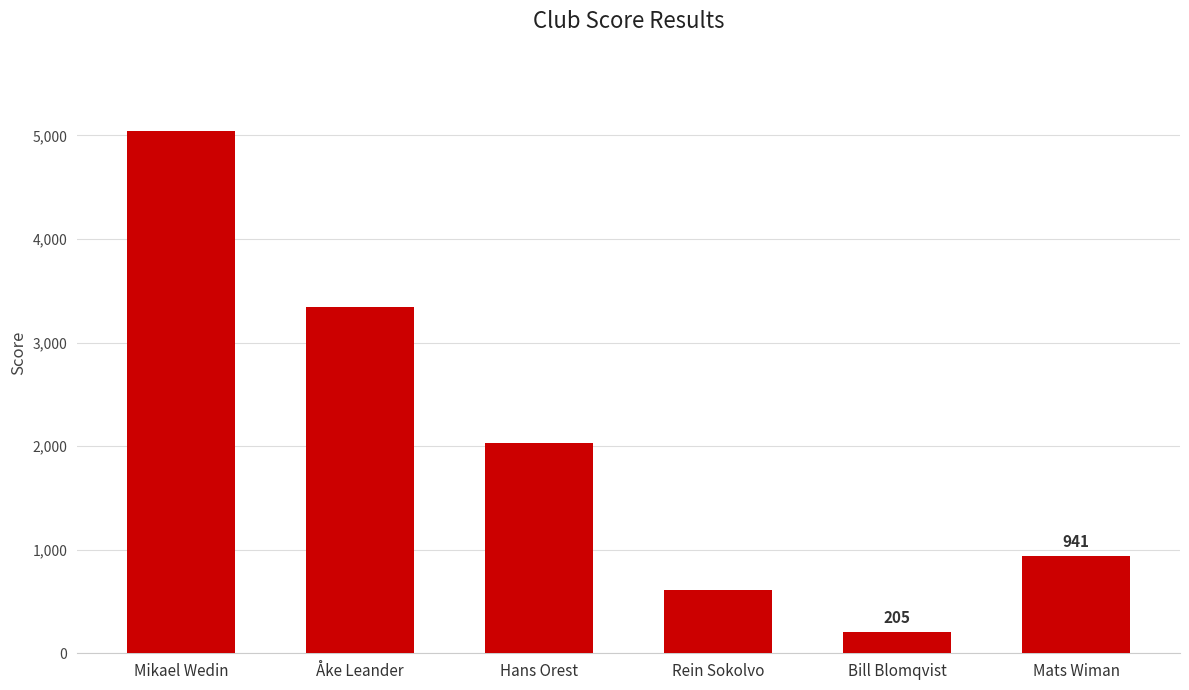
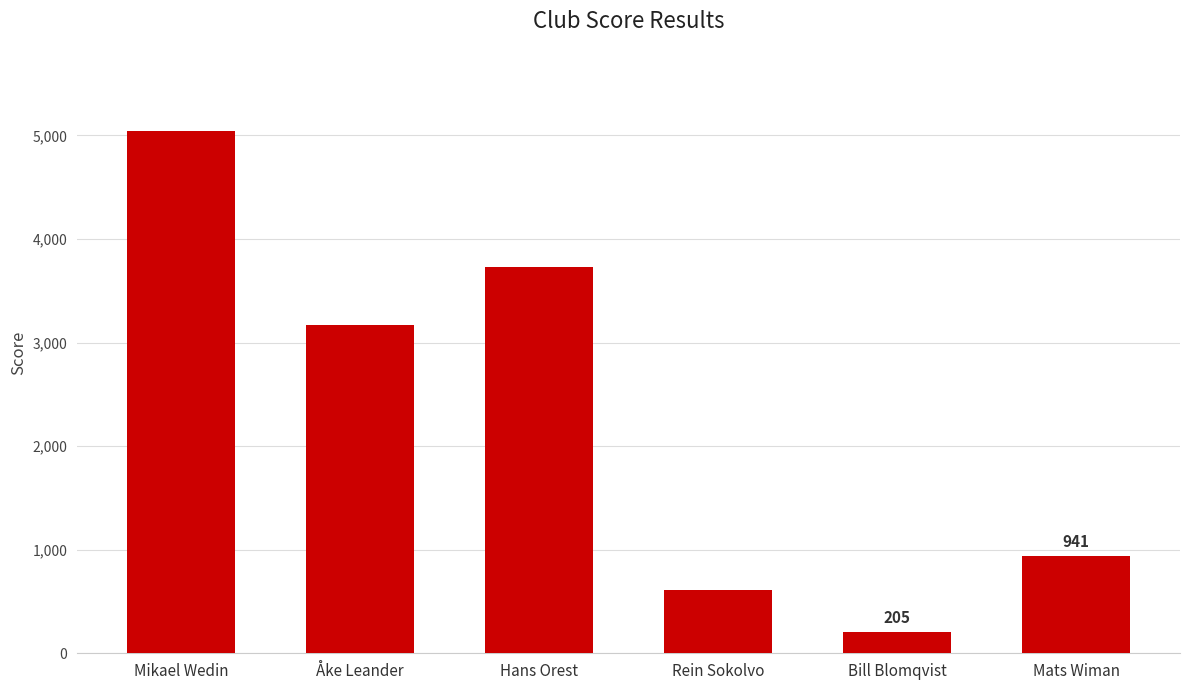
Åke Leander: 3,340 -> 3,170
Hans Orest: 2,040 -> 3,730
